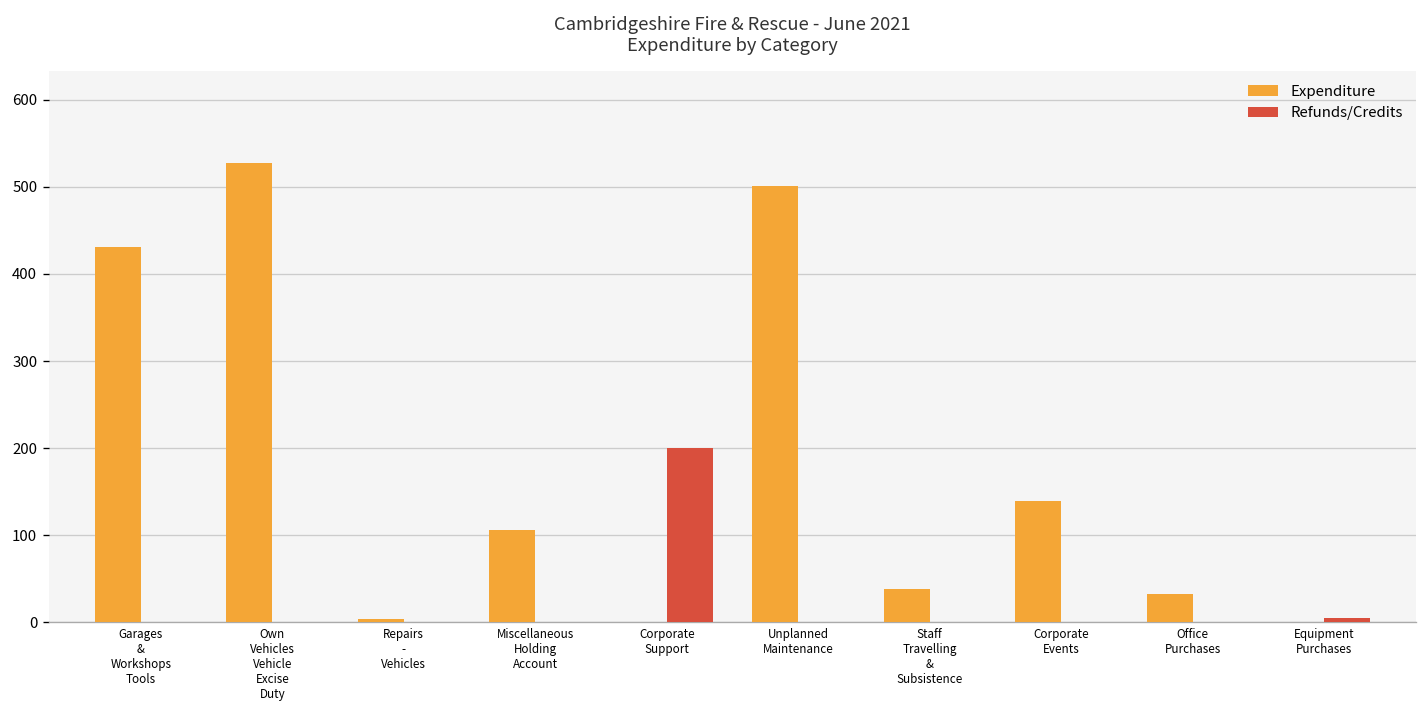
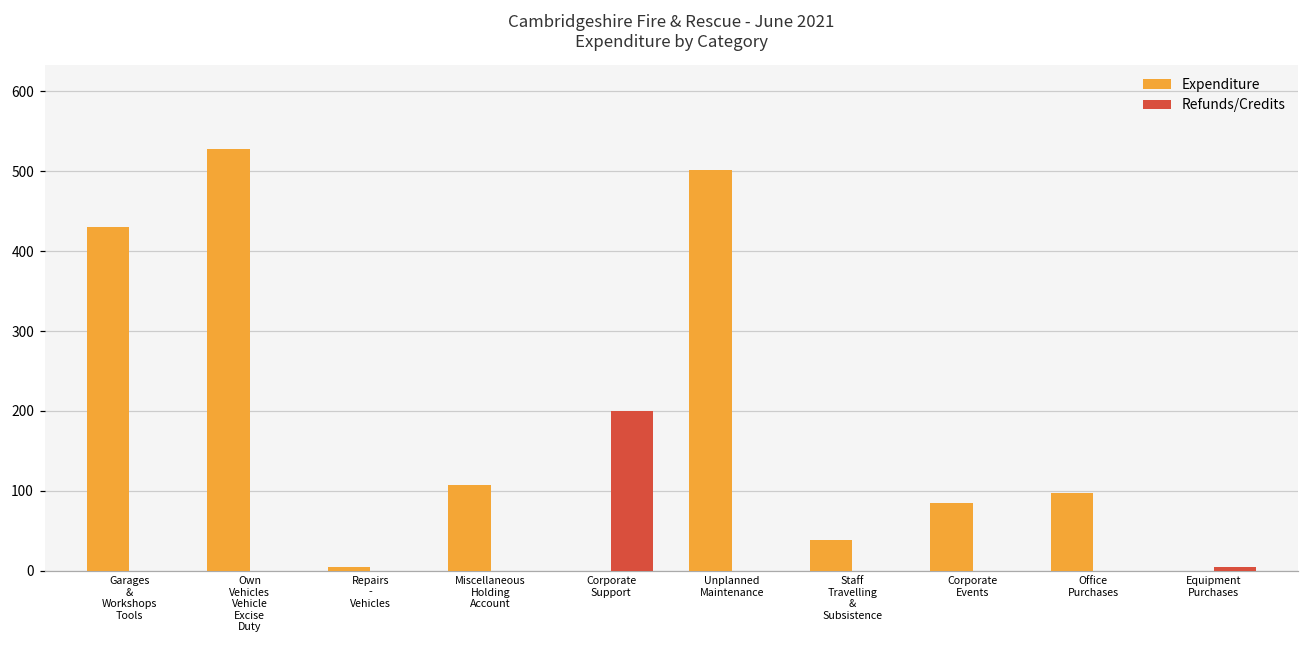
Expenditure, Corporate Events: 140 -> 80
Expenditure, Office Purchases: 30 -> 100
